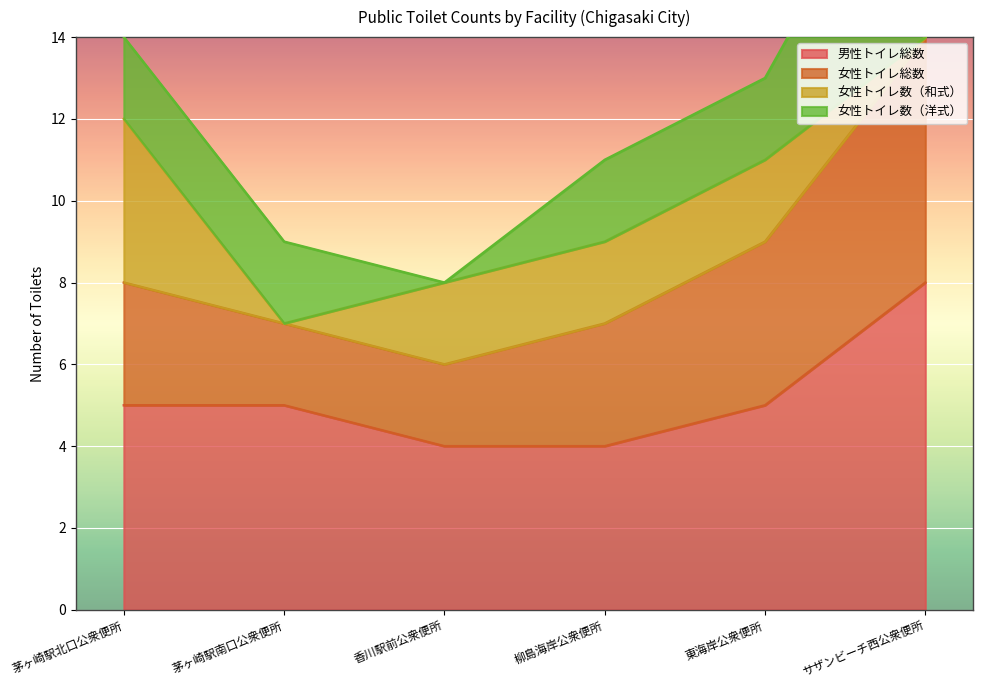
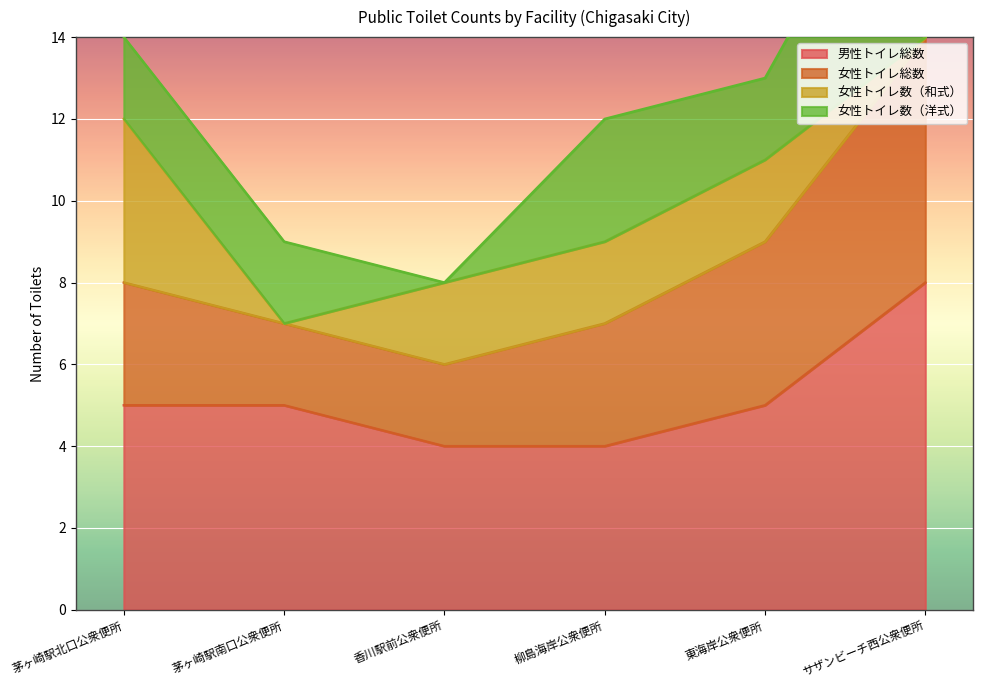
女性トイレ数（洋式）, 柳島海岸公衆便所: 2 -> 3
